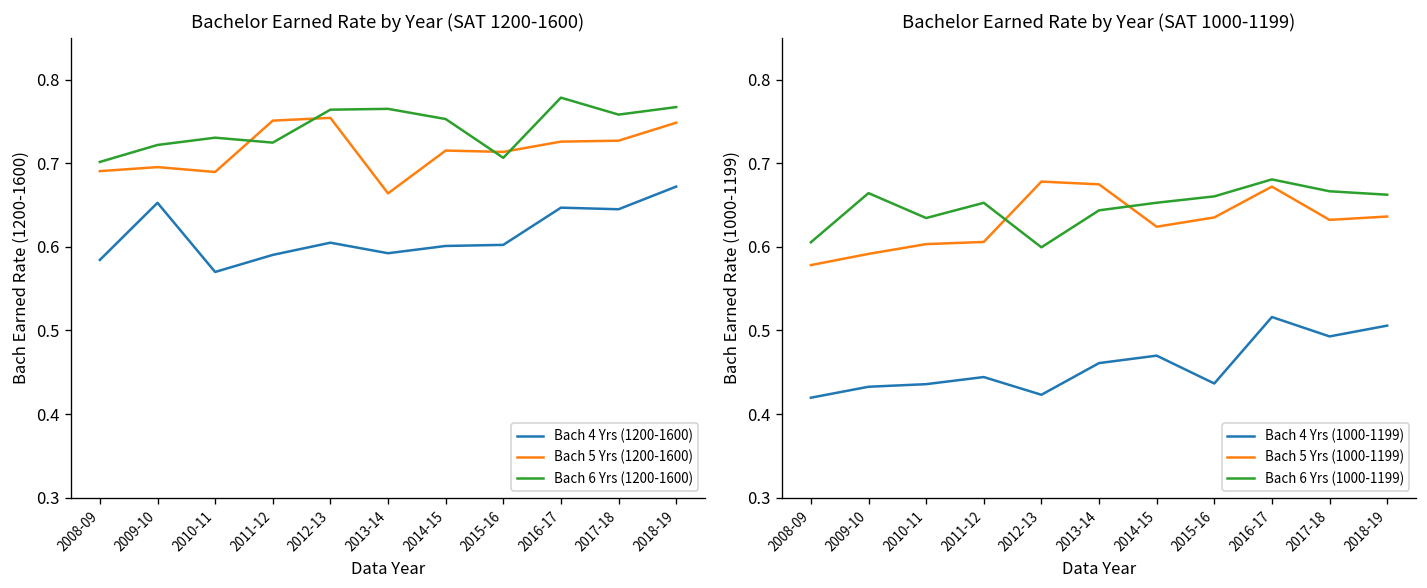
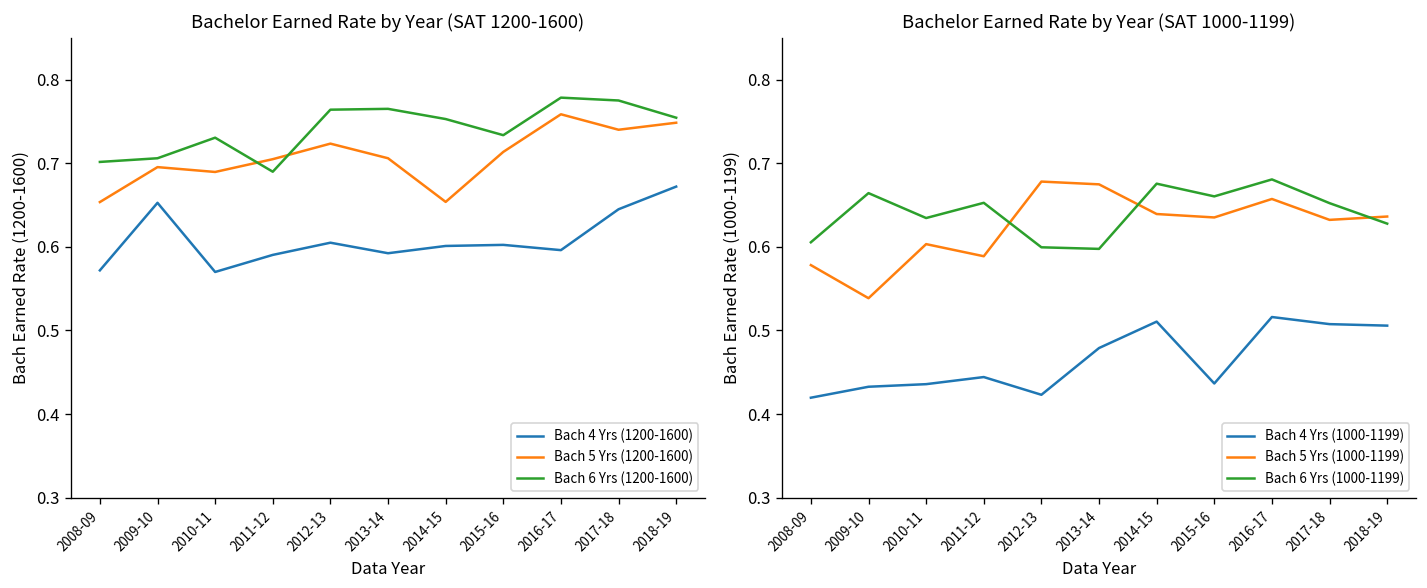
Bachelor Earned Rate by Year (SAT 1200-1600), Bach 4 Yrs (1200-1600), 2008-09: 0.58 -> 0.57
Bachelor Earned Rate by Year (SAT 1200-1600), Bach 5 Yrs (1200-1600), 2008-09: 0.69 -> 0.65
Bachelor Earned Rate by Year (SAT 1200-1600), Bach 6 Yrs (1200-1600), 2009-10: 0.72 -> 0.71
Bachelor Earned Rate by Year (SAT 1200-1600), Bach 5 Yrs (1200-1600), 2011-12: 0.75 -> 0.70
Bachelor Earned Rate by Year (SAT 1200-1600), Bach 6 Yrs (1200-1600), 2011-12: 0.72 -> 0.69
Bachelor Earned Rate by Year (SAT 1200-1600), Bach 5 Yrs (1200-1600), 2012-13: 0.75 -> 0.72
Bachelor Earned Rate by Year (SAT 1200-1600), Bach 5 Yrs (1200-1600), 2013-14: 0.66 -> 0.71
Bachelor Earned Rate by Year (SAT 1200-1600), Bach 5 Yrs (1200-1600), 2014-15: 0.72 -> 0.65
Bachelor Earned Rate by Year (SAT 1200-1600), Bach 6 Yrs (1200-1600), 2015-16: 0.71 -> 0.73
Bachelor Earned Rate by Year (SAT 1200-1600), Bach 4 Yrs (1200-1600), 2016-17: 0.65 -> 0.60
Bachelor Earned Rate by Year (SAT 1200-1600), Bach 5 Yrs (1200-1600), 2016-17: 0.73 -> 0.76
Bachelor Earned Rate by Year (SAT 1200-1600), Bach 5 Yrs (1200-1600), 2017-18: 0.73 -> 0.74
Bachelor Earned Rate by Year (SAT 1200-1600), Bach 6 Yrs (1200-1600), 2017-18: 0.76 -> 0.78
Bachelor Earned Rate by Year (SAT 1200-1600), Bach 6 Yrs (1200-1600), 2018-19: 0.77 -> 0.75
Bachelor Earned Rate by Year (SAT 1000-1199), Bach 5 Yrs (1000-1199), 2009-10: 0.59 -> 0.54
Bachelor Earned Rate by Year (SAT 1000-1199), Bach 5 Yrs (1000-1199), 2011-12: 0.61 -> 0.59
Bachelor Earned Rate by Year (SAT 1000-1199), Bach 4 Yrs (1000-1199), 2013-14: 0.46 -> 0.48
Bachelor Earned Rate by Year (SAT 1000-1199), Bach 6 Yrs (1000-1199), 2013-14: 0.64 -> 0.60
Bachelor Earned Rate by Year (SAT 1000-1199), Bach 4 Yrs (1000-1199), 2014-15: 0.47 -> 0.51
Bachelor Earned Rate by Year (SAT 1000-1199), Bach 5 Yrs (1000-1199), 2014-15: 0.62 -> 0.64
Bachelor Earned Rate by Year (SAT 1000-1199), Bach 6 Yrs (1000-1199), 2014-15: 0.65 -> 0.68
Bachelor Earned Rate by Year (SAT 1000-1199), Bach 5 Yrs (1000-1199), 2016-17: 0.67 -> 0.66
Bachelor Earned Rate by Year (SAT 1000-1199), Bach 4 Yrs (1000-1199), 2017-18: 0.49 -> 0.51
Bachelor Earned Rate by Year (SAT 1000-1199), Bach 6 Yrs (1000-1199), 2017-18: 0.67 -> 0.65
Bachelor Earned Rate by Year (SAT 1000-1199), Bach 6 Yrs (1000-1199), 2018-19: 0.66 -> 0.63
